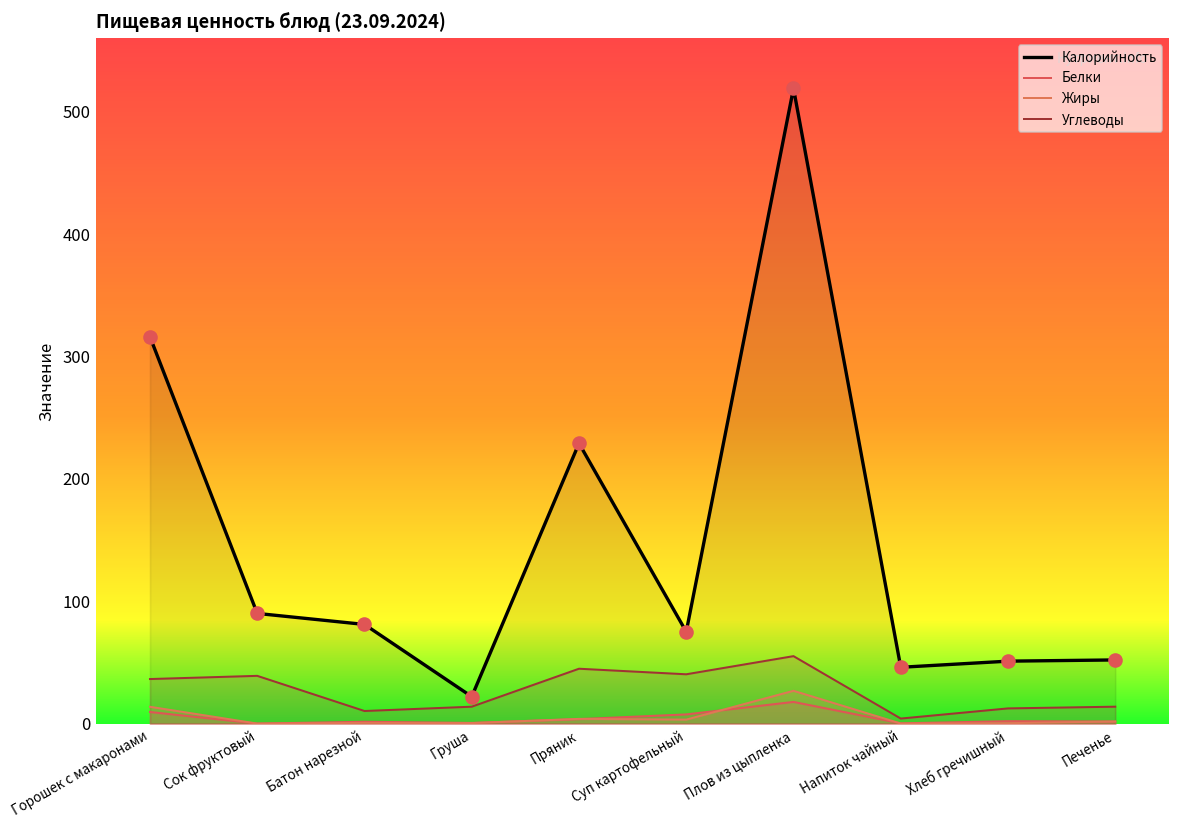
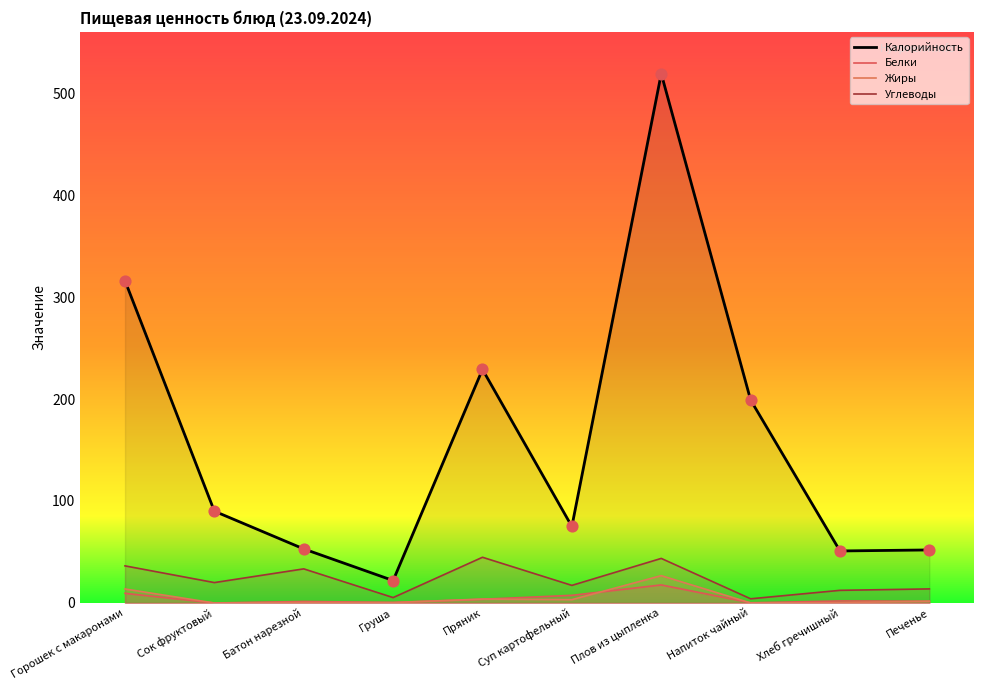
Углеводы, Сок фруктовый: 39 -> 20
Калорийность, Батон нарезной: 81 -> 53
Углеводы, Батон нарезной: 10 -> 33
Углеводы, Груша: 14 -> 5
Углеводы, Суп картофельный: 40 -> 17
Углеводы, Плов из цыпленка: 55 -> 44
Калорийность, Напиток чайный: 46 -> 199
